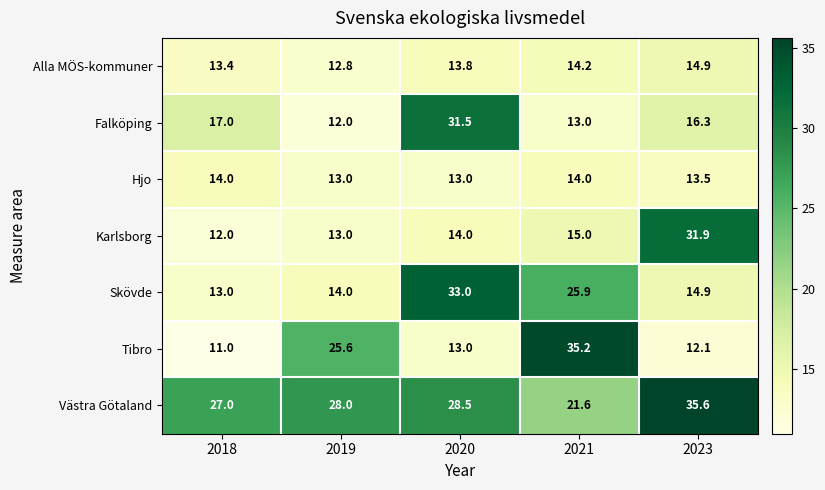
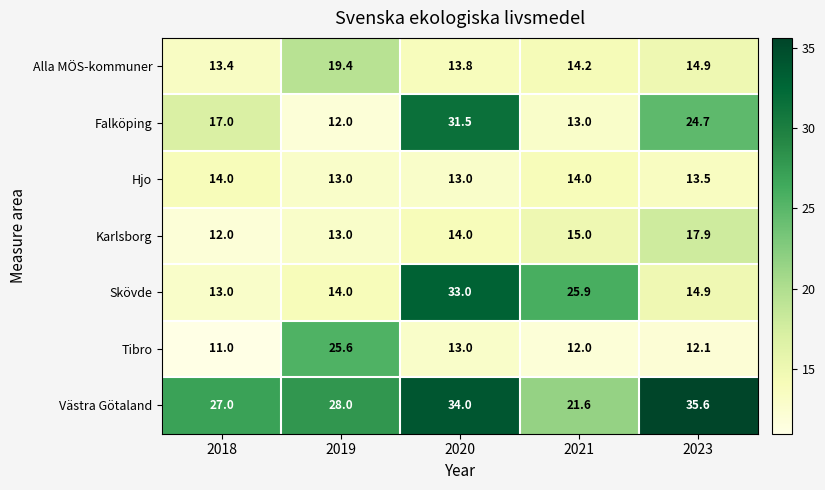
Alla MÖS-kommuner, 2019: 12.8 -> 19.4
Falköping, 2023: 16.3 -> 24.7
Karlsborg, 2023: 31.9 -> 17.9
Tibro, 2021: 35.2 -> 12.0
Västra Götaland, 2020: 28.5 -> 34.0
